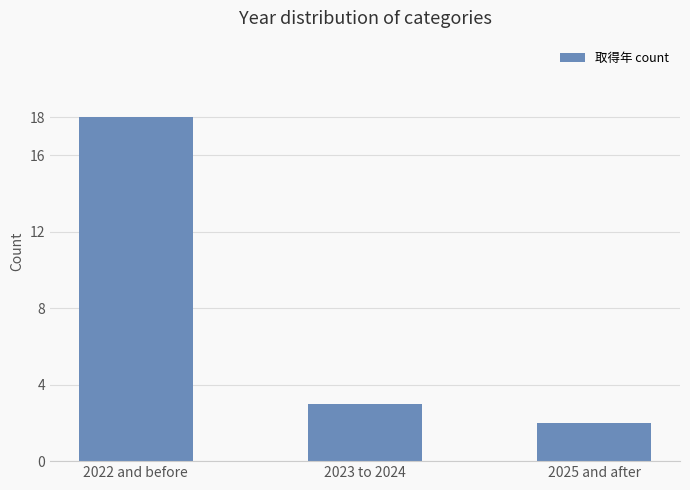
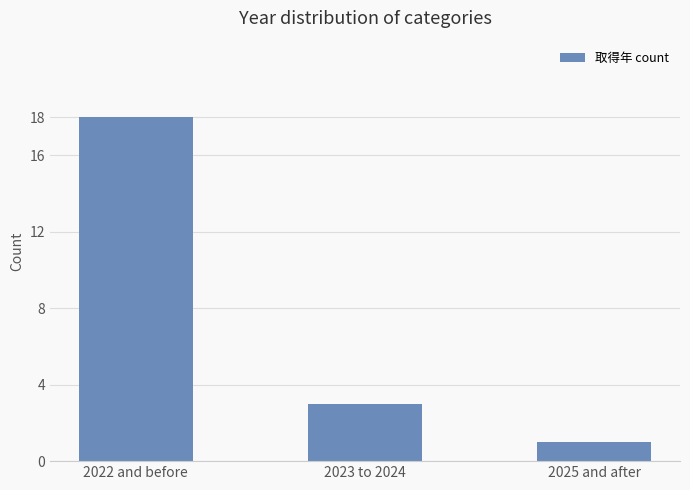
2025 and after: 2 -> 1
